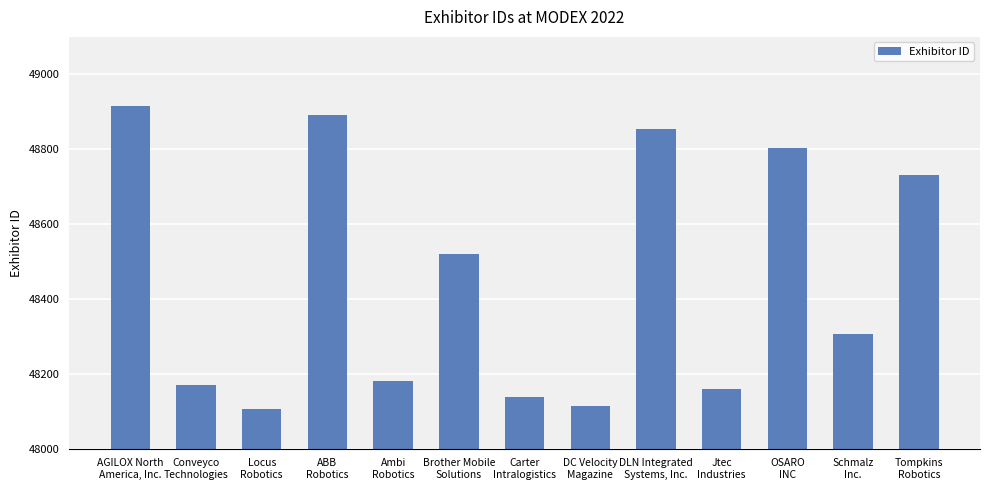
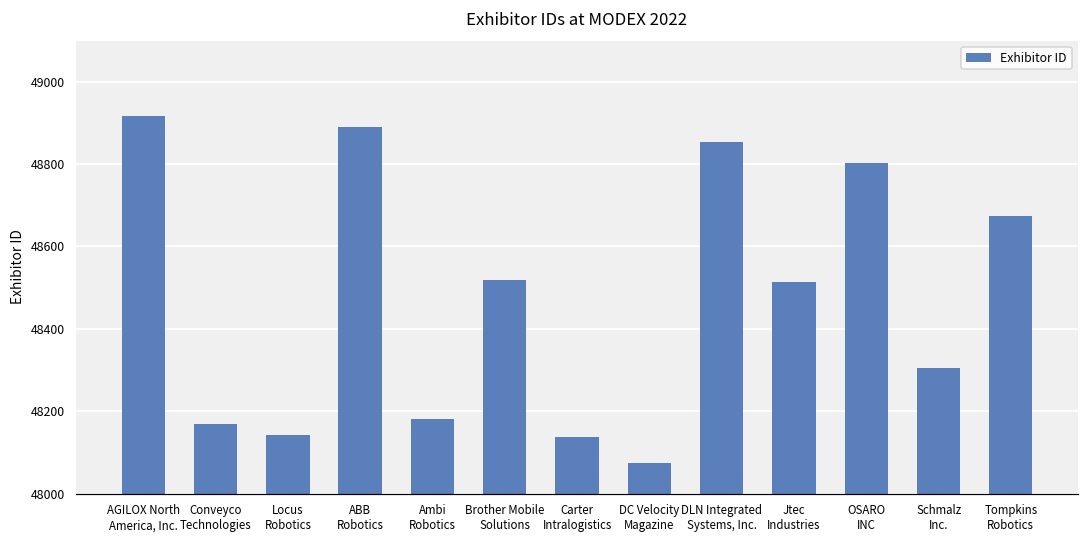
Locus Robotics: 48110 -> 48140
DC Velocity Magazine: 48110 -> 48070
Jtec Industries: 48160 -> 48510
Tompkins Robotics: 48730 -> 48670
